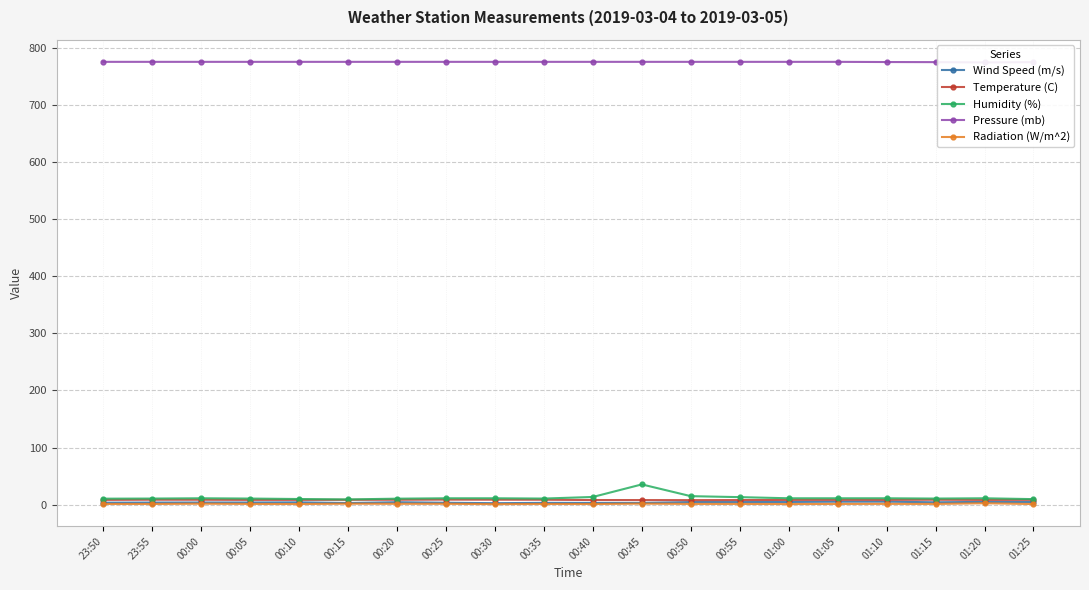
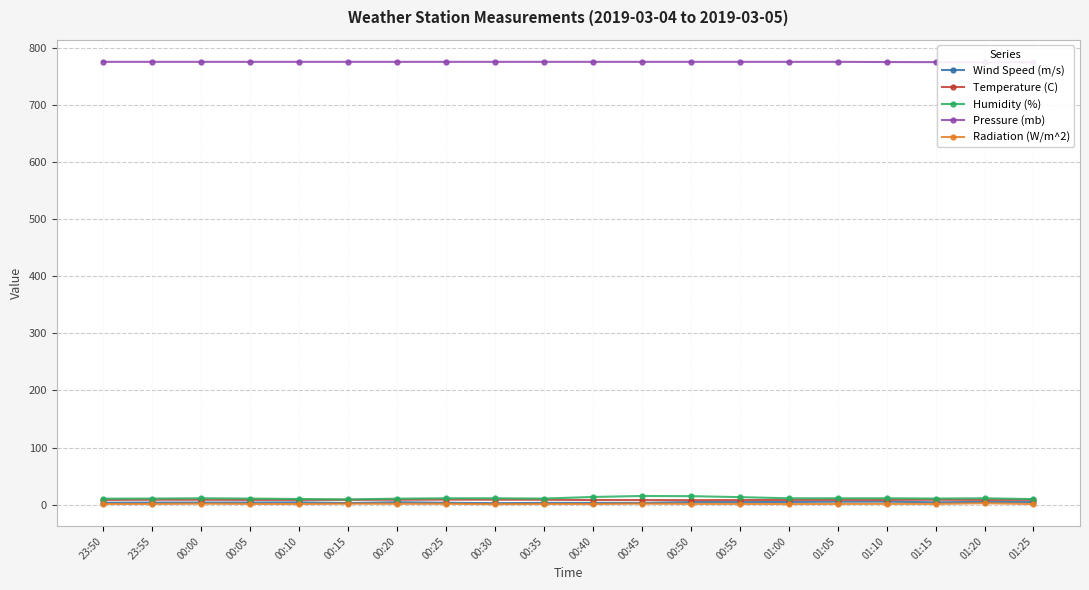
Humidity (%), 00:45: 40 -> 20
